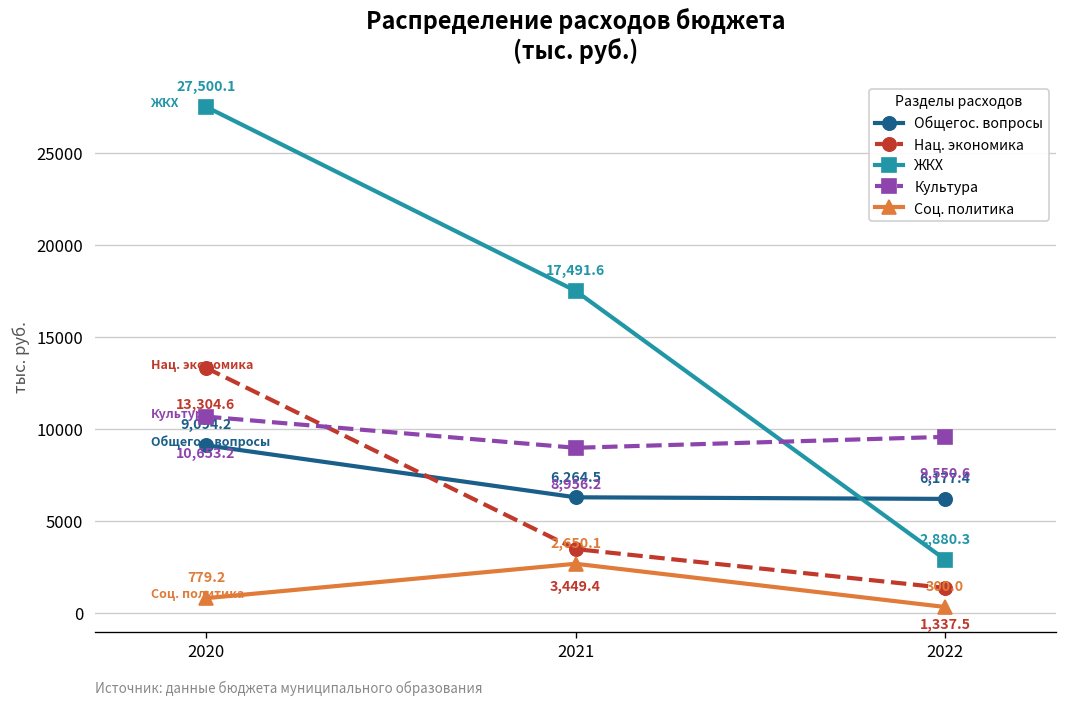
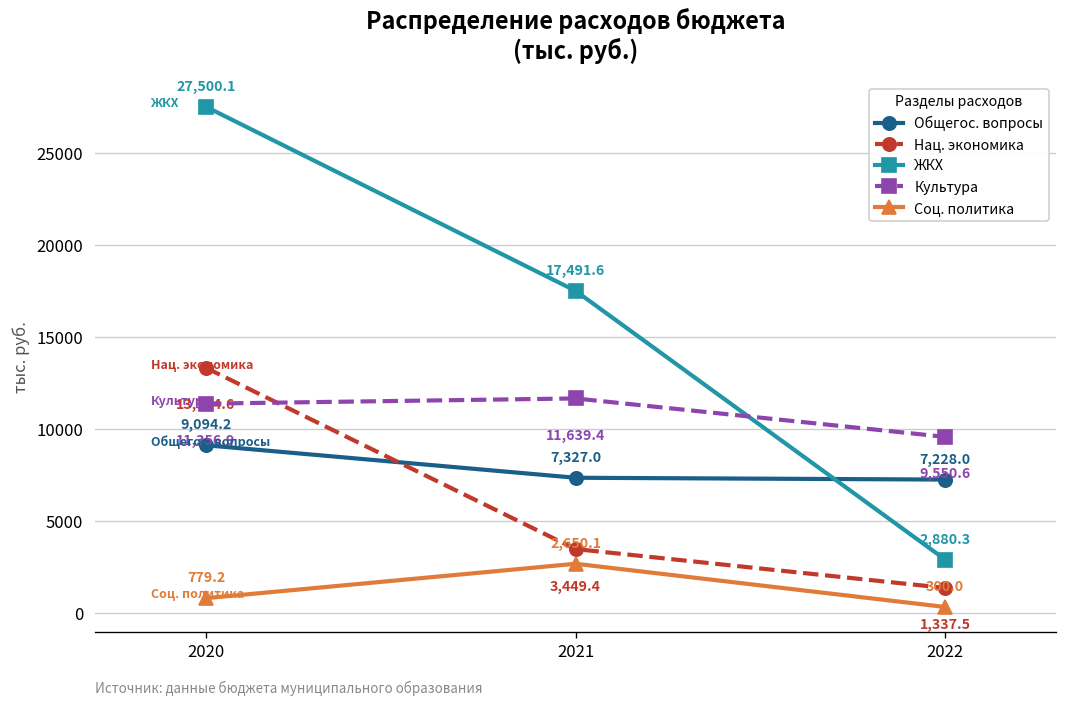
Культура, 2020: 10,653.2 -> 11,356.9
Общегос. вопросы, 2021: 6,264.5 -> 7,327.0
Культура, 2021: 8,956.2 -> 11,639.4
Общегос. вопросы, 2022: 6,177.4 -> 7,228.0
